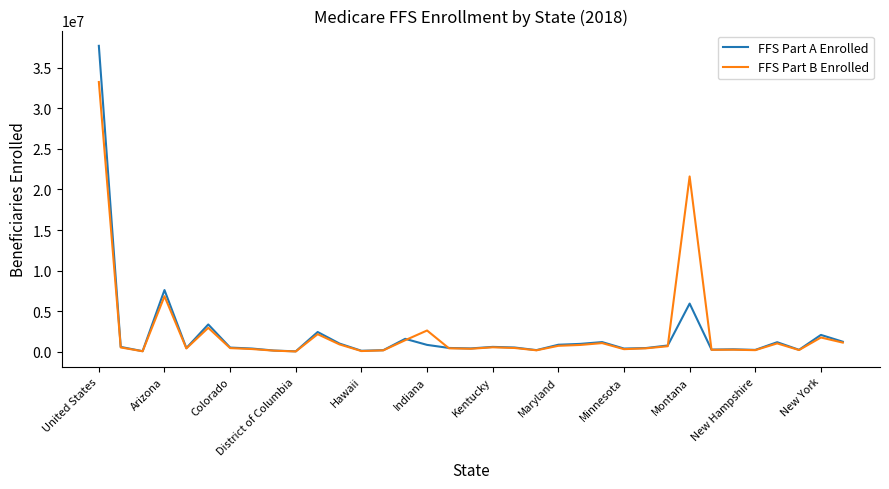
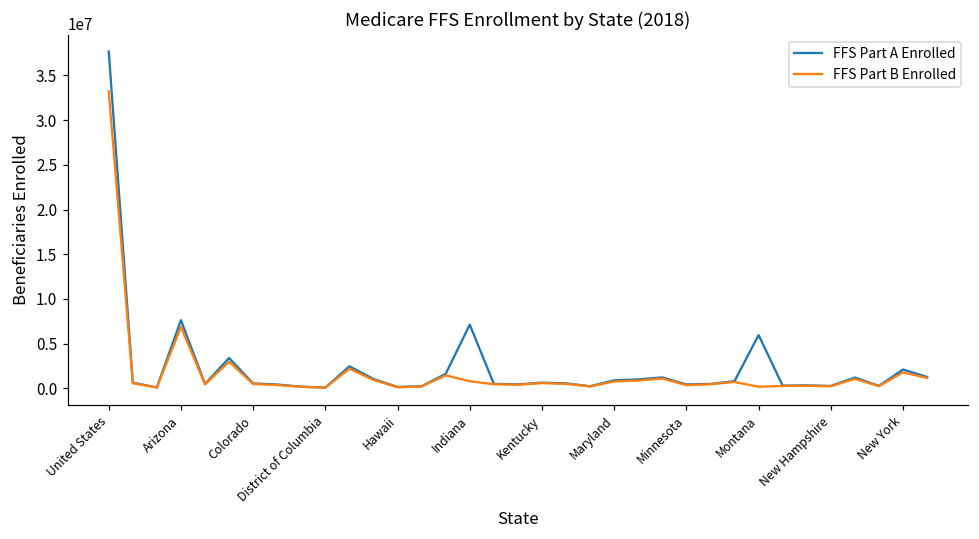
FFS Part A Enrolled, Indiana: 1000000 -> 7000000
FFS Part B Enrolled, Indiana: 3000000 -> 1000000
FFS Part B Enrolled, Montana: 22000000 -> 0
